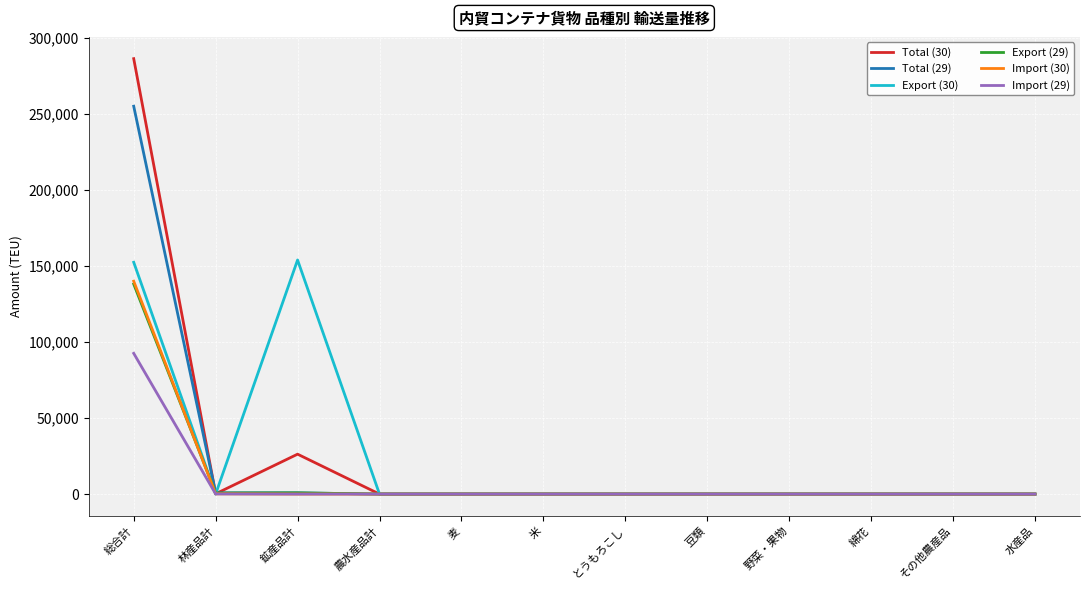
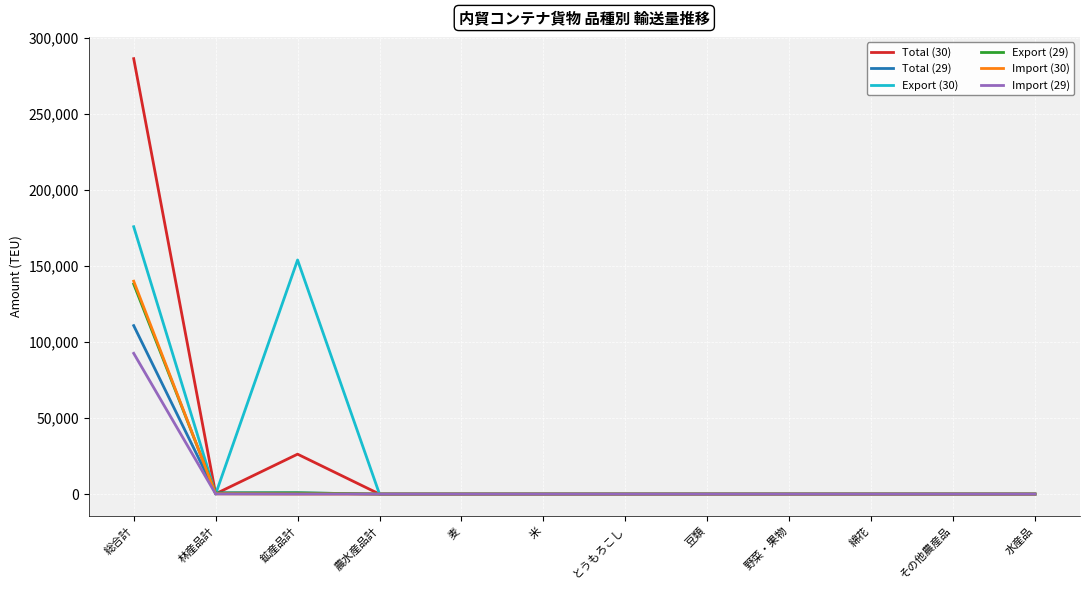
Total (29), 総合計: 255,000 -> 111,000
Export (30), 総合計: 152,000 -> 176,000
